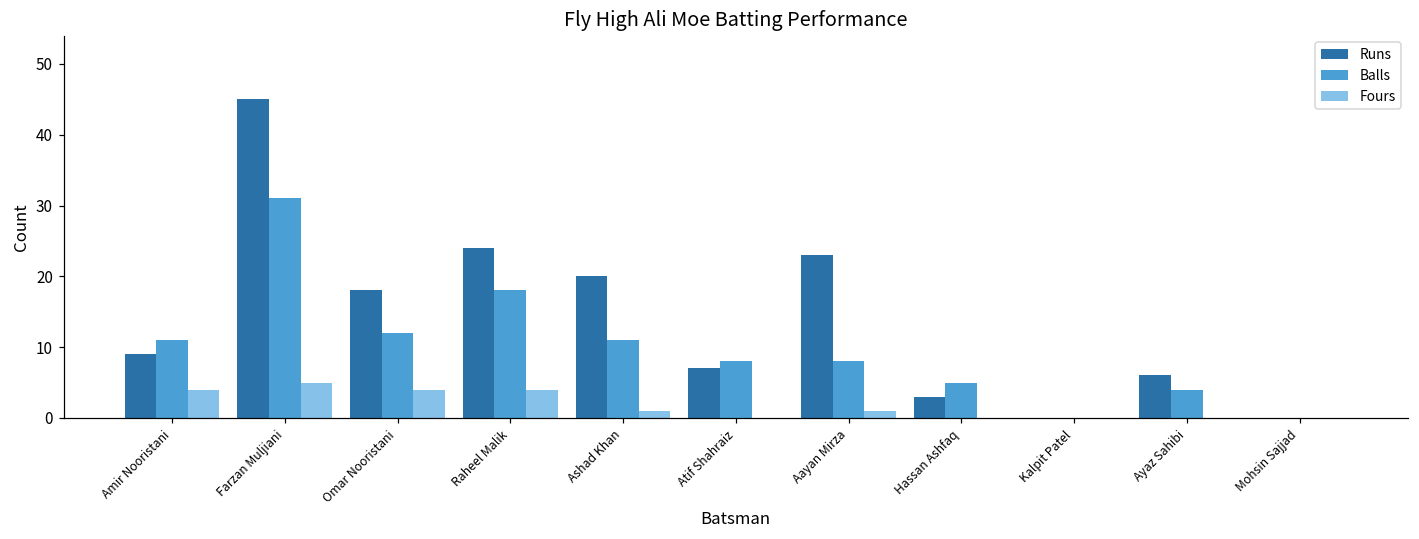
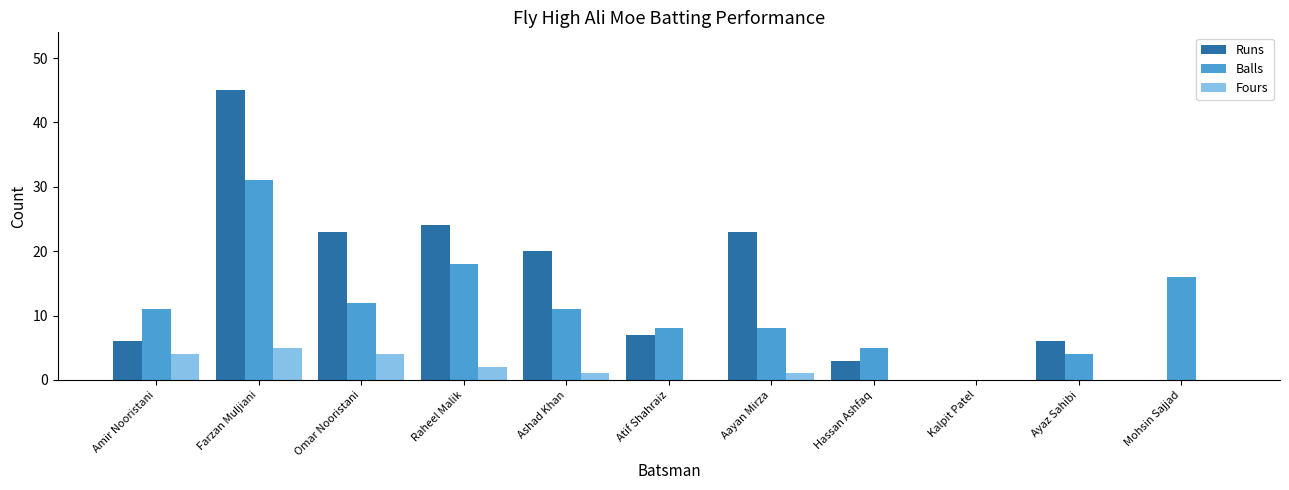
Runs, Amir Nooristani: 9 -> 6
Runs, Omar Nooristani: 18 -> 23
Fours, Raheel Malik: 4 -> 2
Balls, Mohsin Sajjad: 0 -> 16
